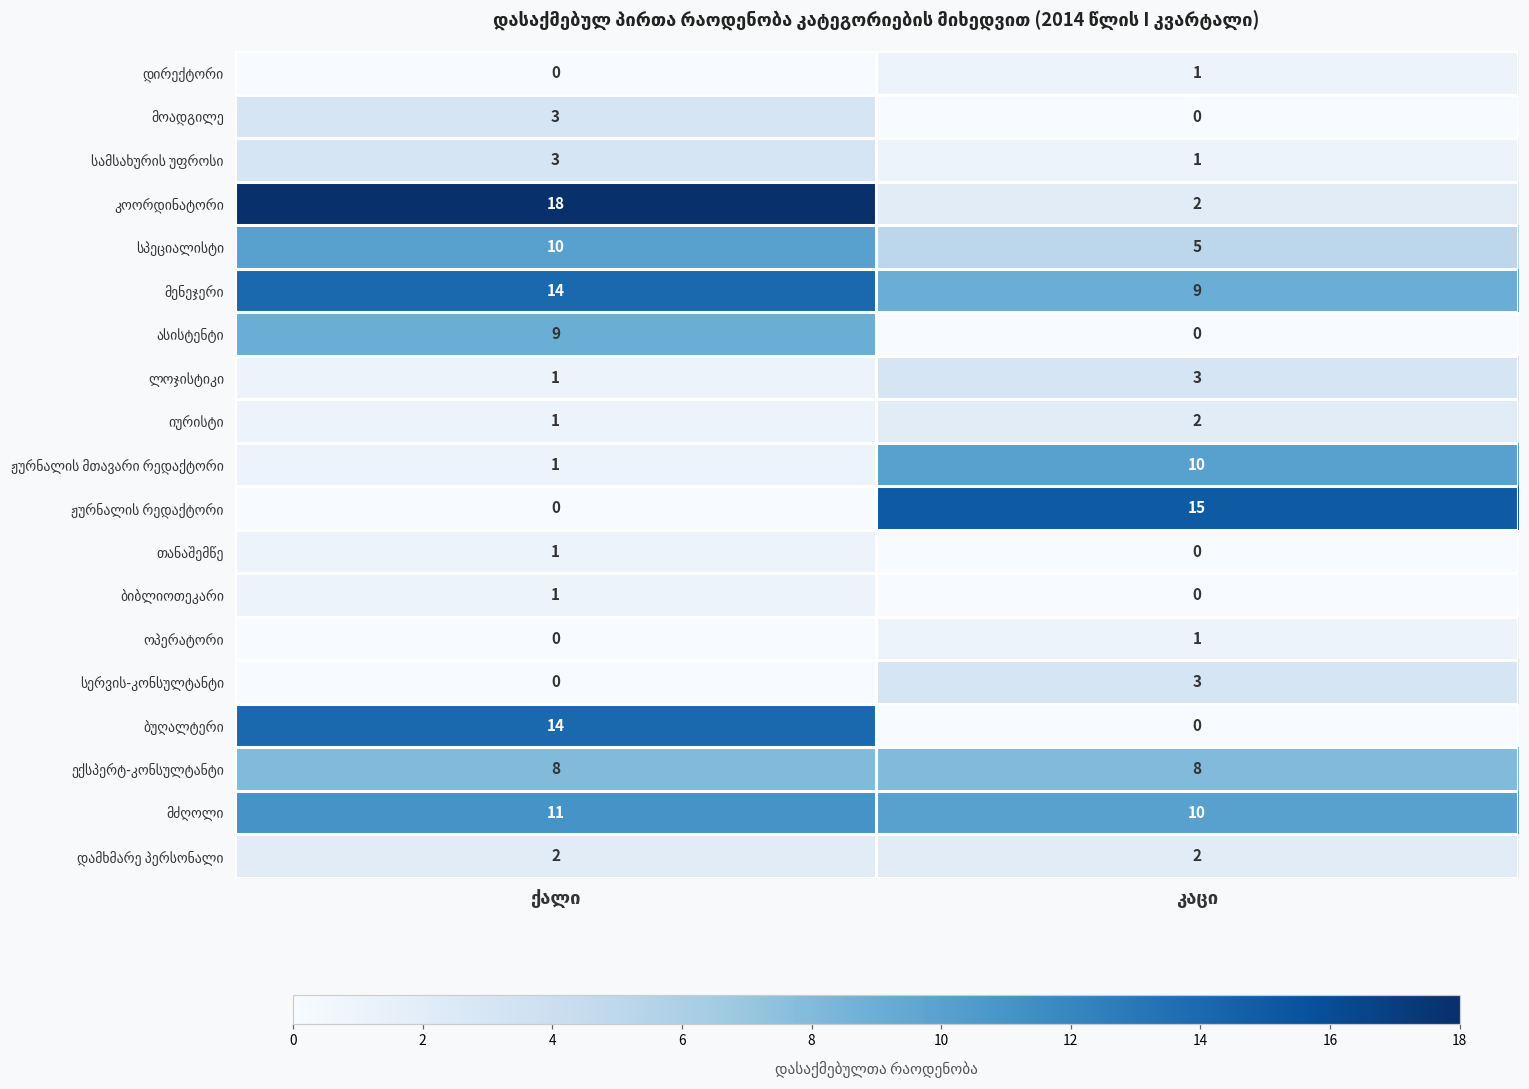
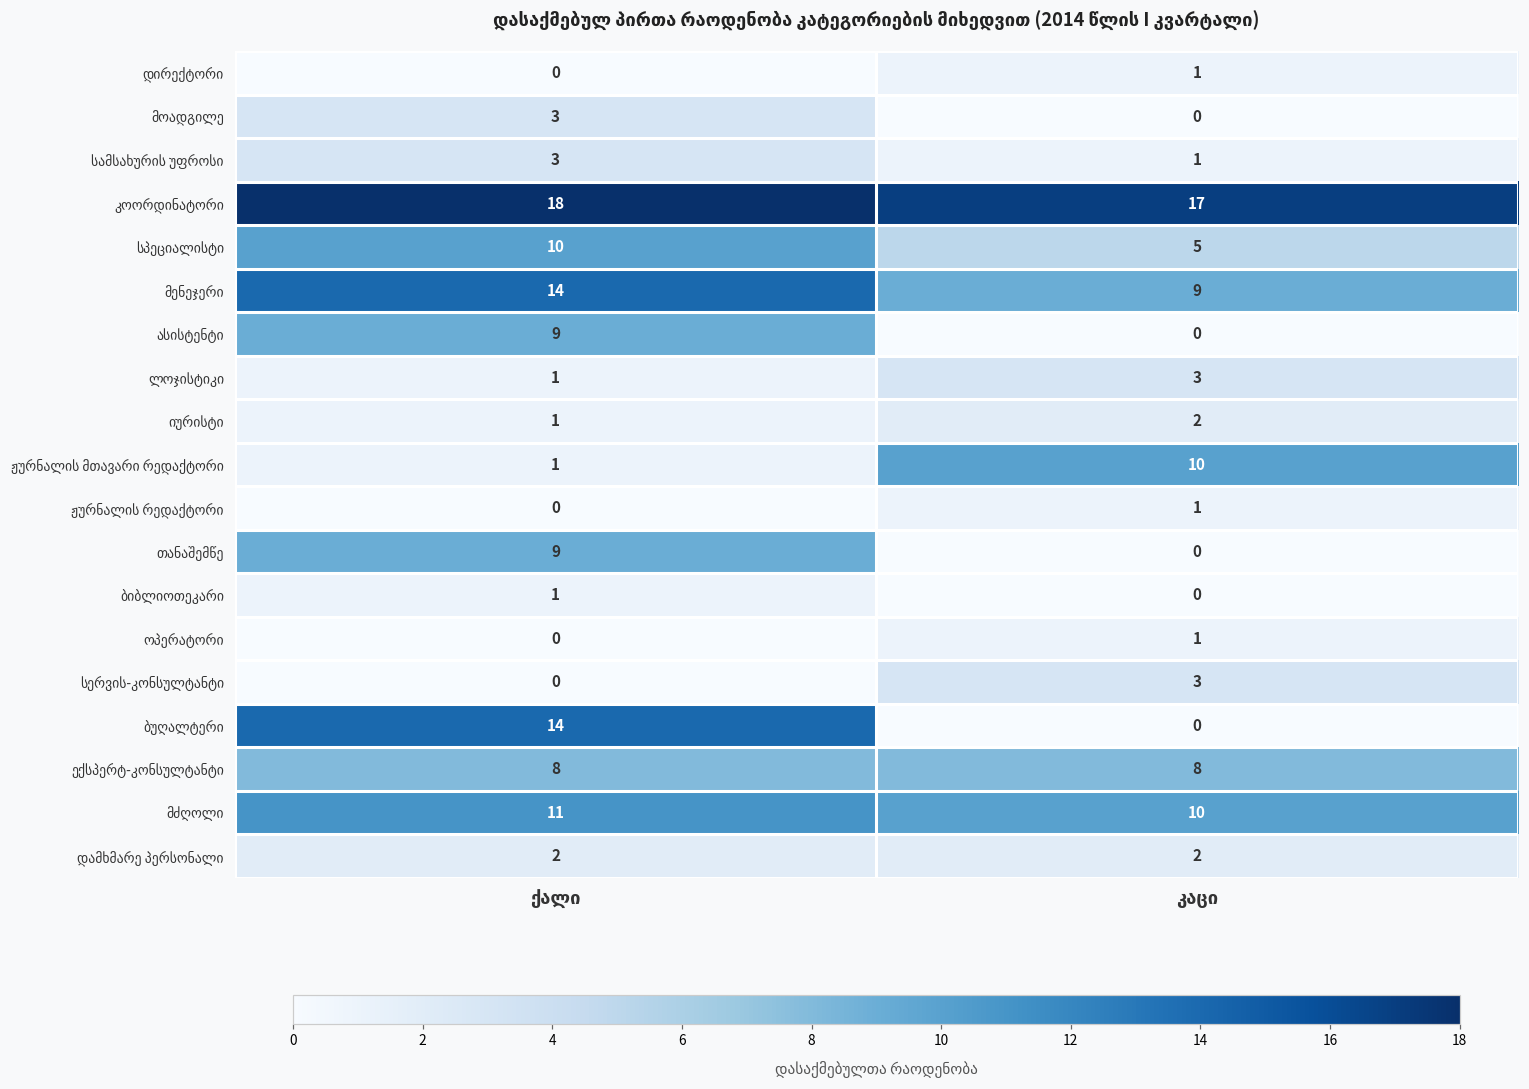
კოორდინატორი, კაცი: 2 -> 17
ჟურნალის რედაქტორი, კაცი: 15 -> 1
თანაშემწე, ქალი: 1 -> 9
